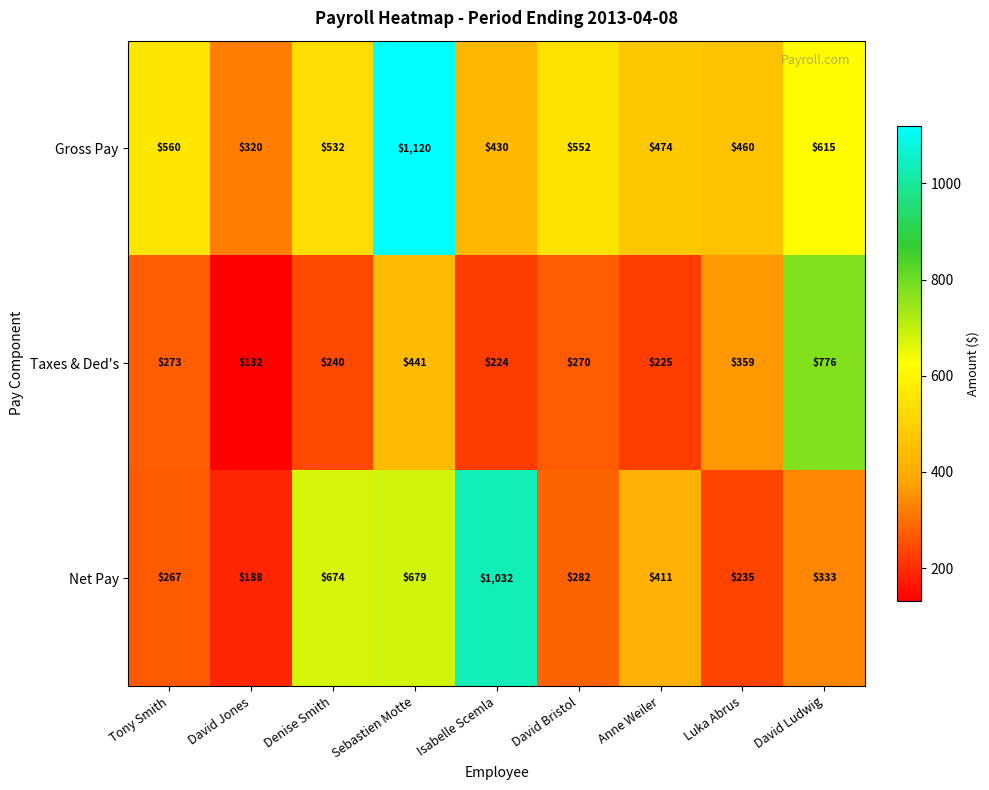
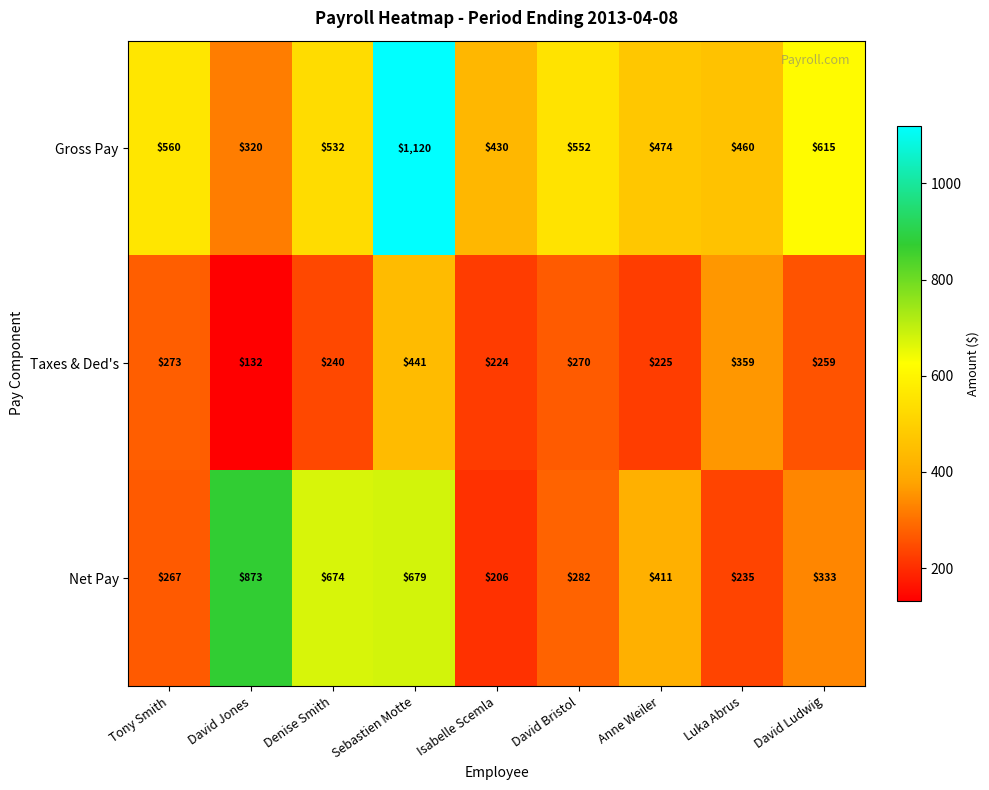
Taxes & Ded's, David Ludwig: $776 -> $259
Net Pay, David Jones: $188 -> $873
Net Pay, Isabelle Scemla: $1,032 -> $206
